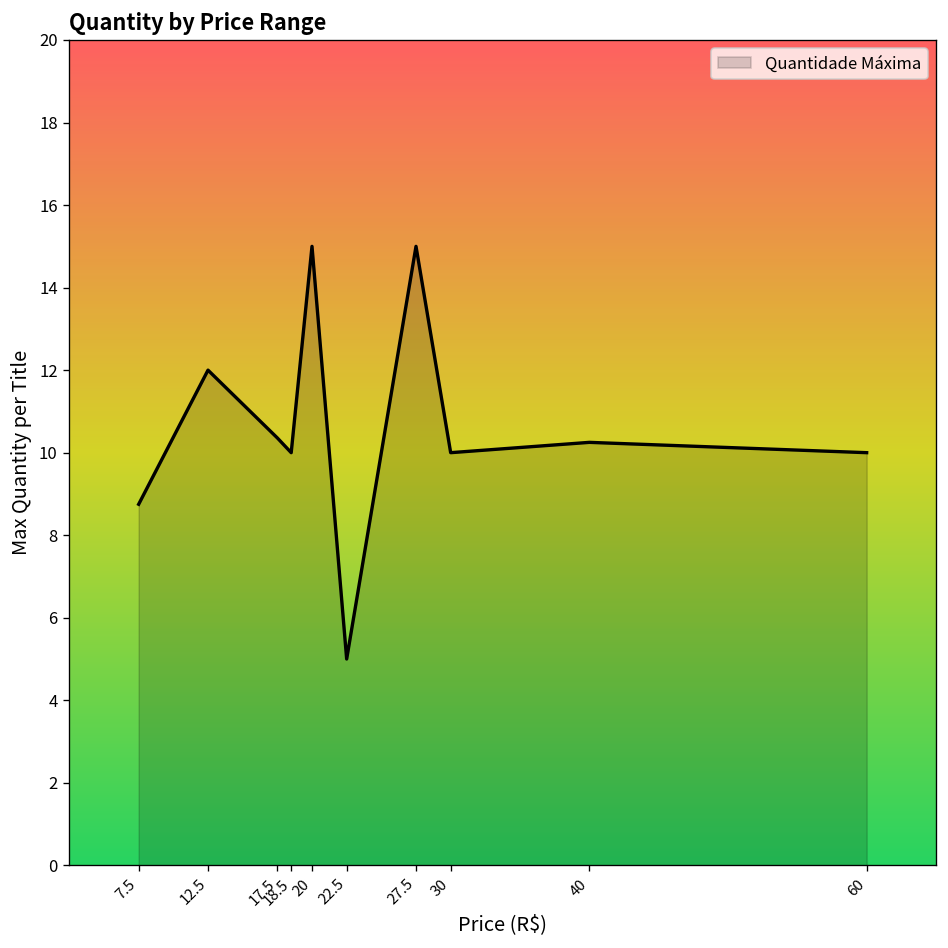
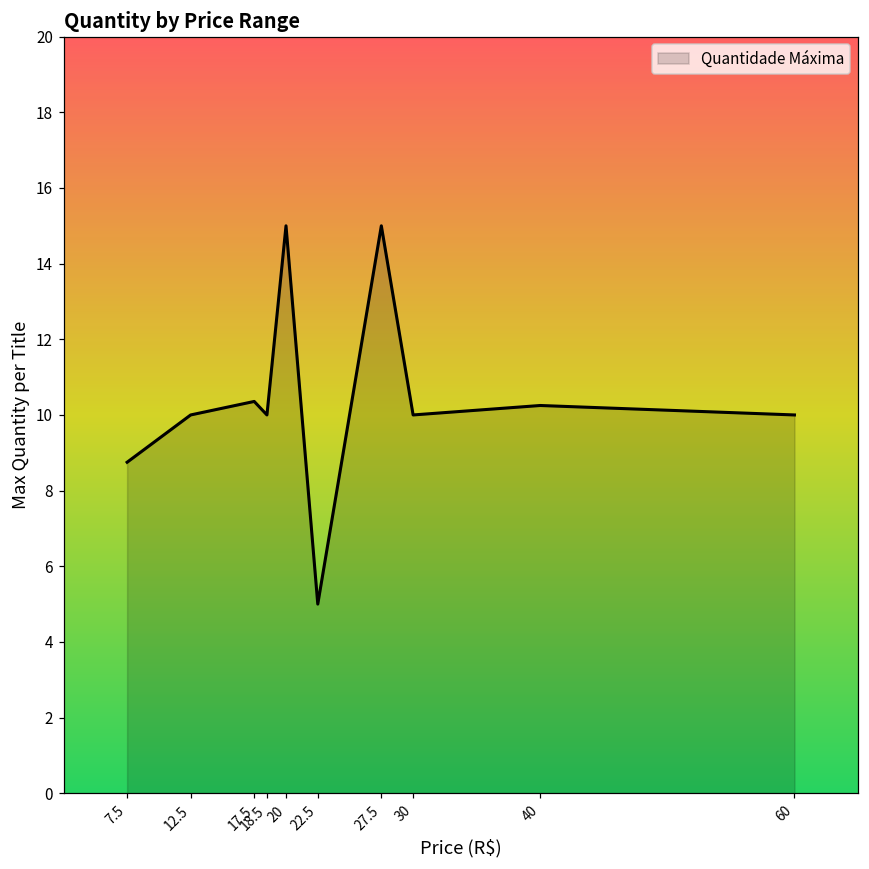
12.5: 12 -> 10
